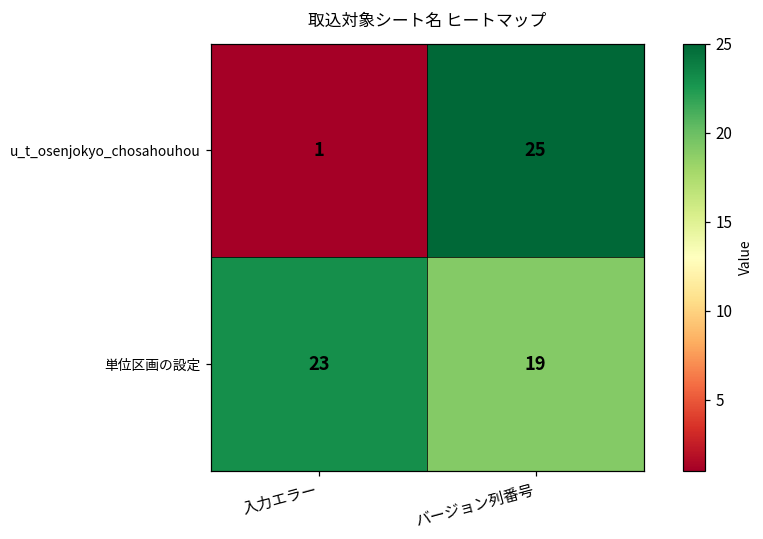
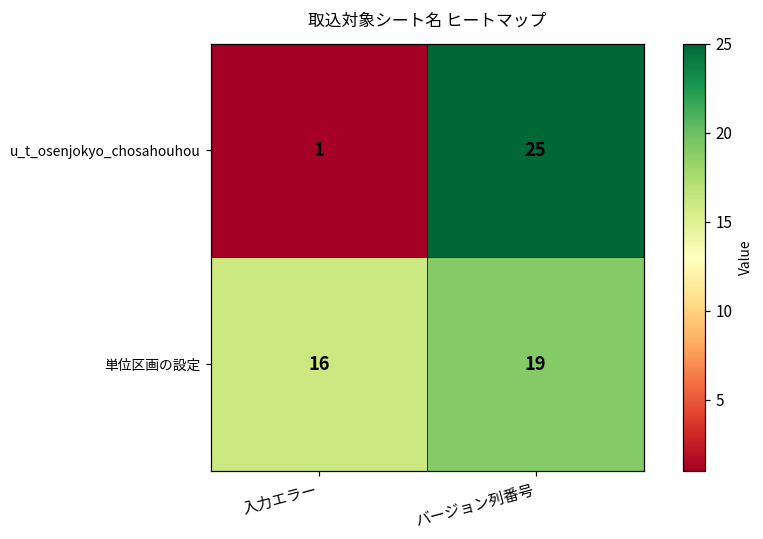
単位区画の設定, 入力エラー: 23 -> 16
